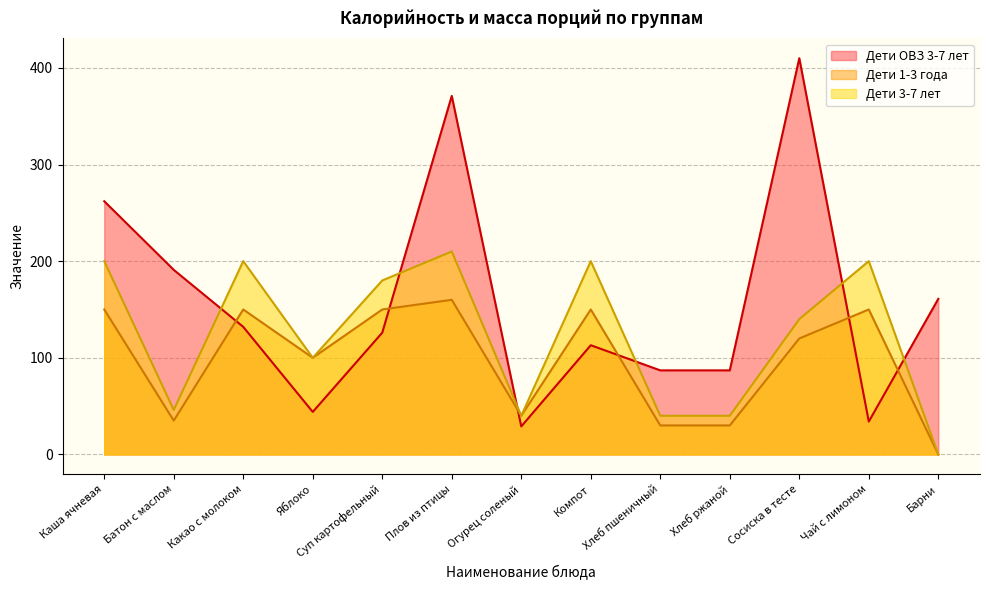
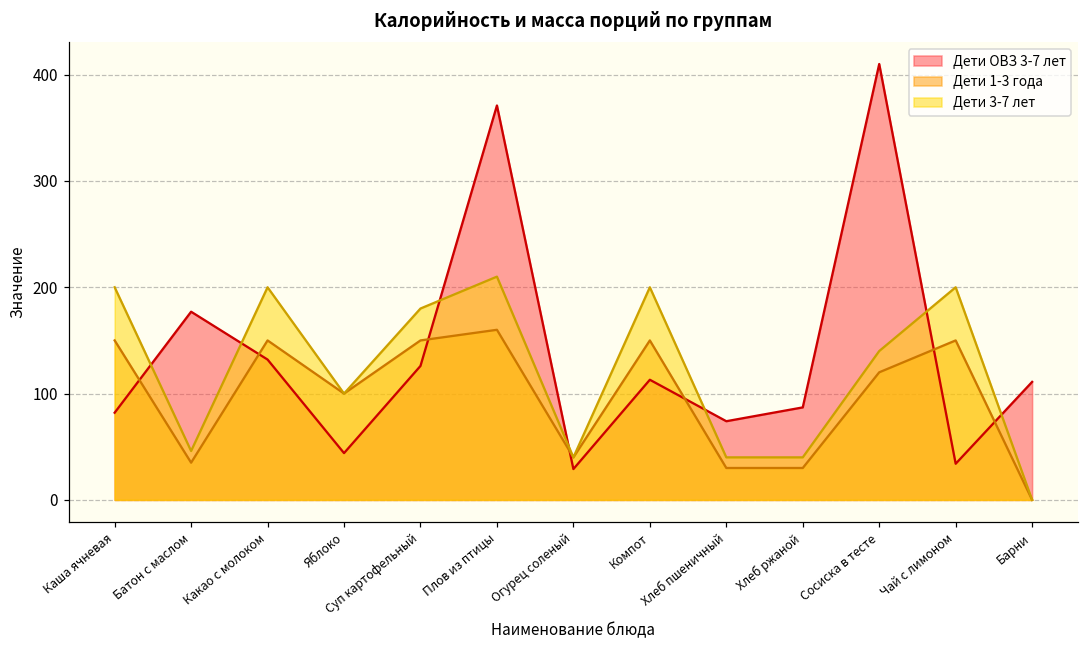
Дети ОВЗ 3-7 лет, Каша ячневая: 260 -> 80
Дети ОВЗ 3-7 лет, Батон с маслом: 190 -> 180
Дети ОВЗ 3-7 лет, Хлеб пшеничный: 90 -> 70
Дети ОВЗ 3-7 лет, Барни: 160 -> 110
